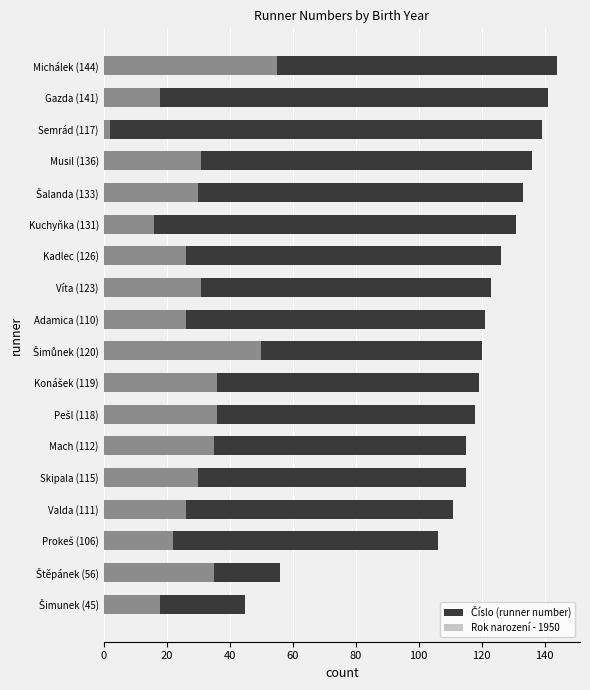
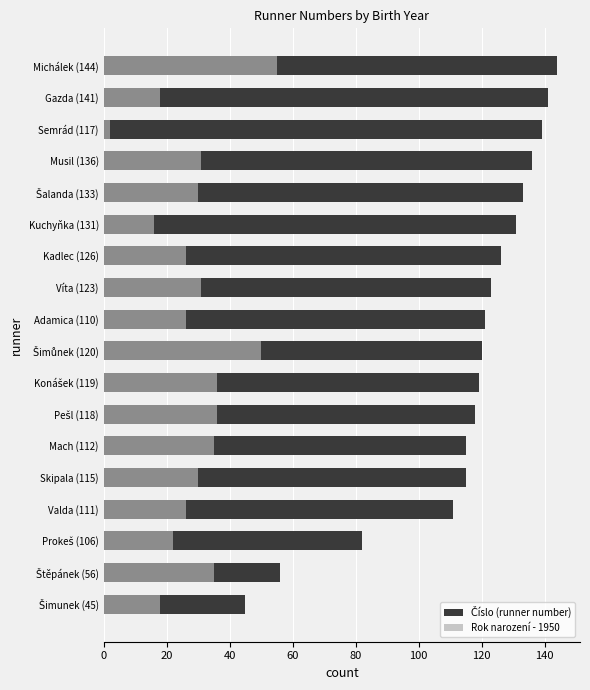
Číslo (runner number), Prokeš (106): 106 -> 82
